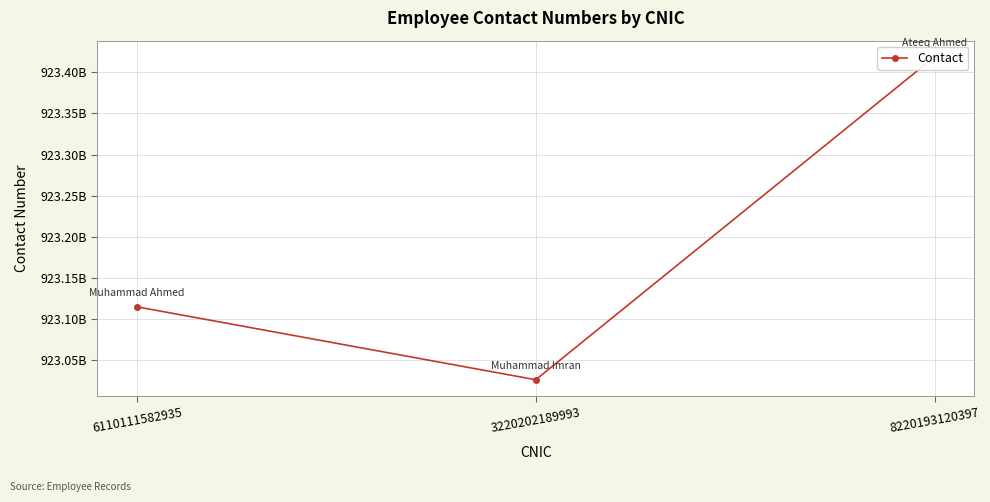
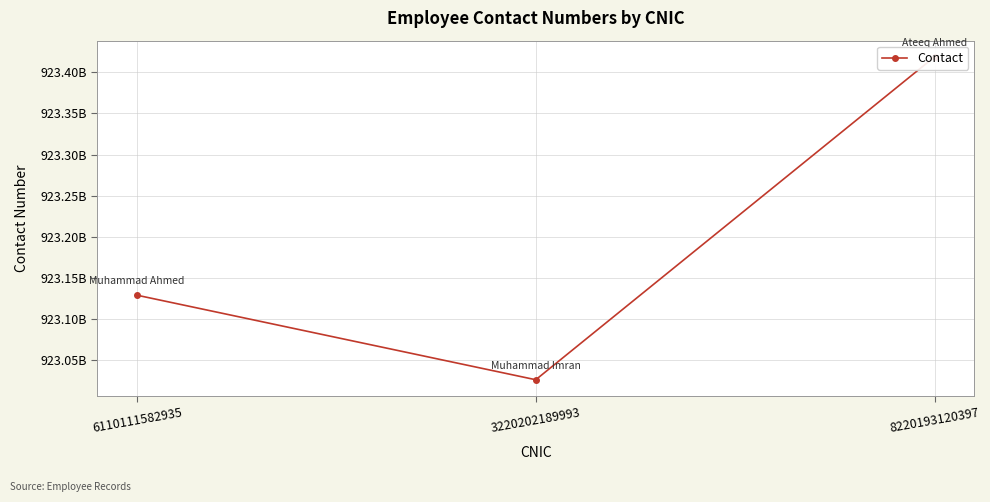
6110111582935: 923110000000 -> 923130000000
